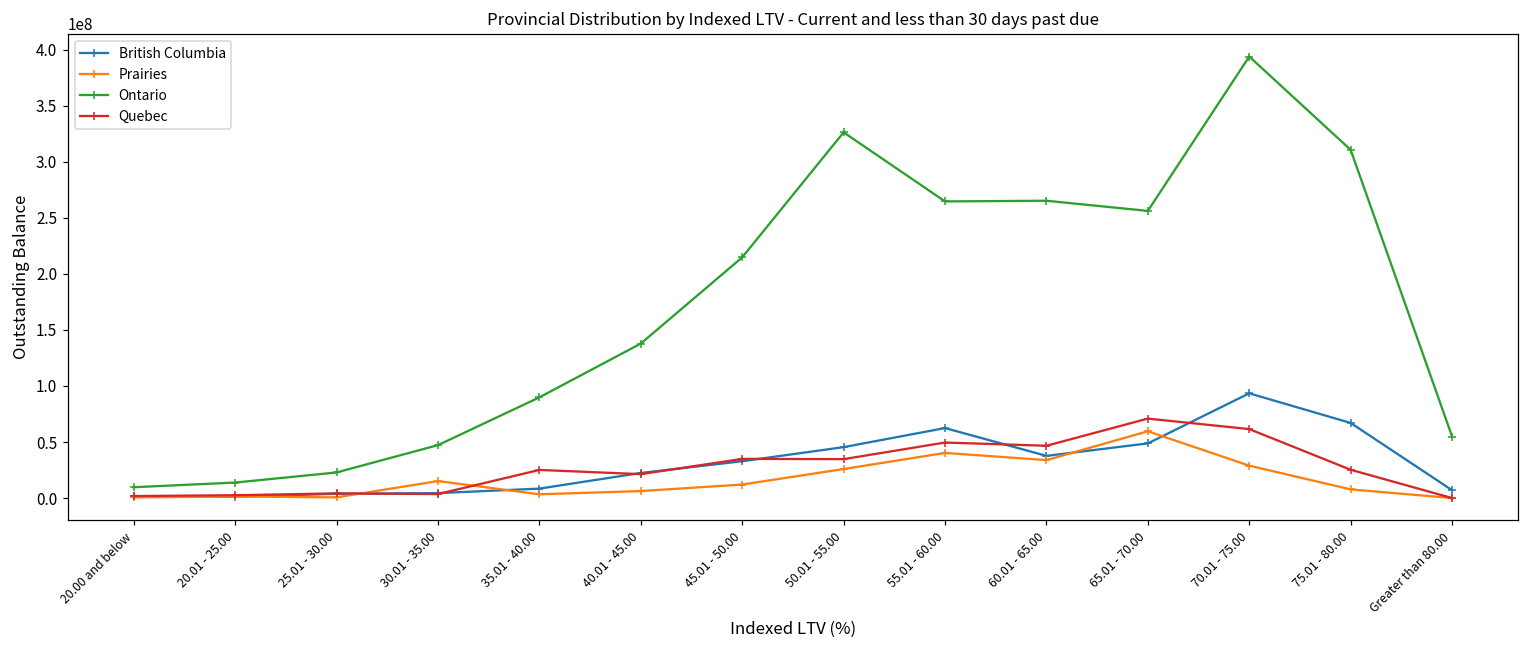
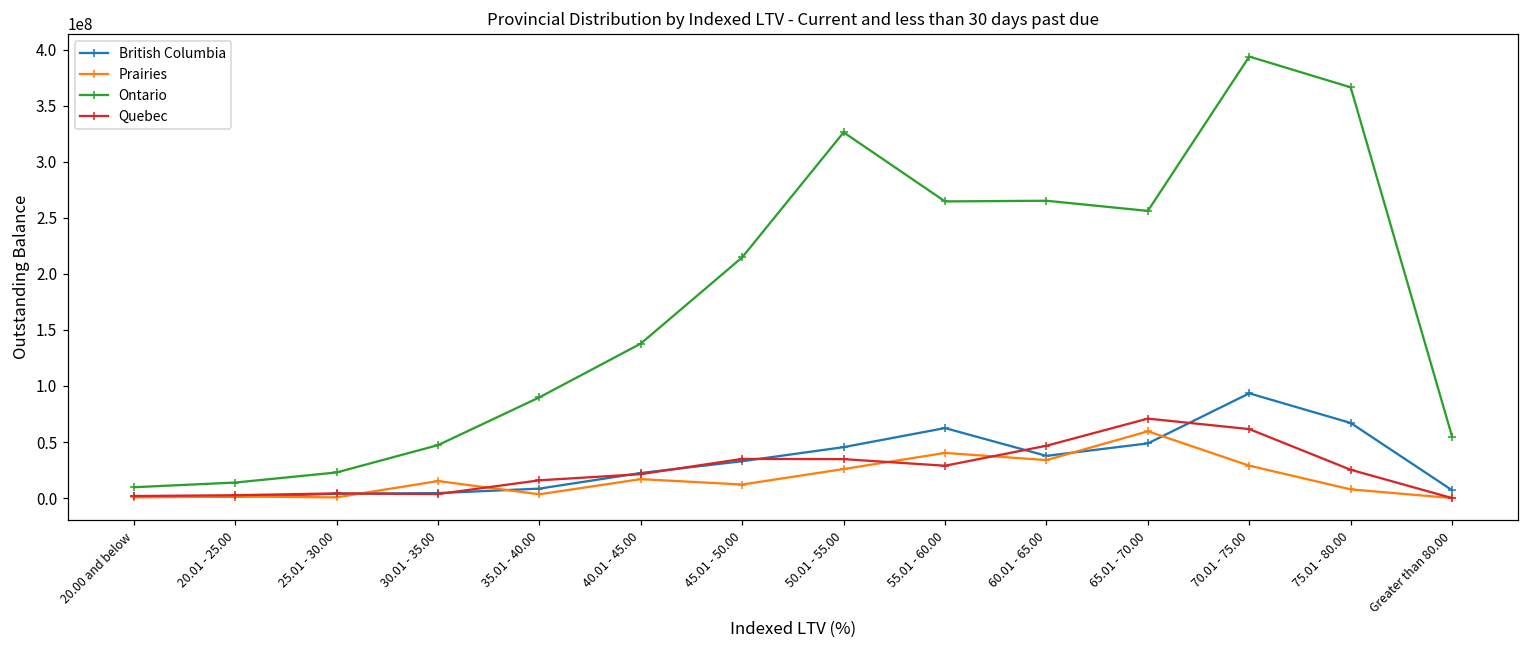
Quebec, 35.01 - 40.00: 25000000 -> 16000000
Prairies, 40.01 - 45.00: 6000000 -> 17000000
Quebec, 55.01 - 60.00: 50000000 -> 29000000
Ontario, 75.01 - 80.00: 311000000 -> 367000000
